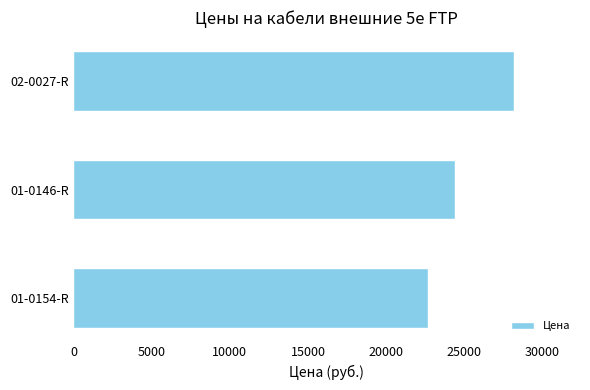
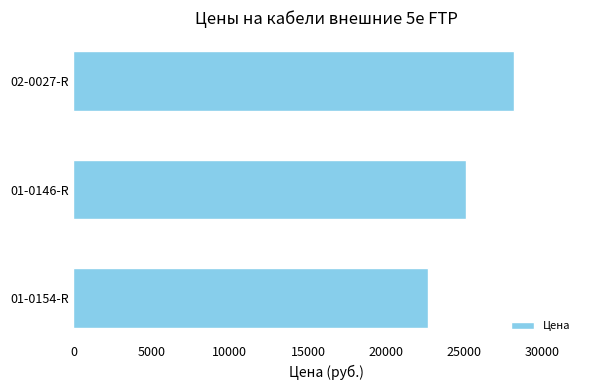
01-0146-R: 24400 -> 25100
